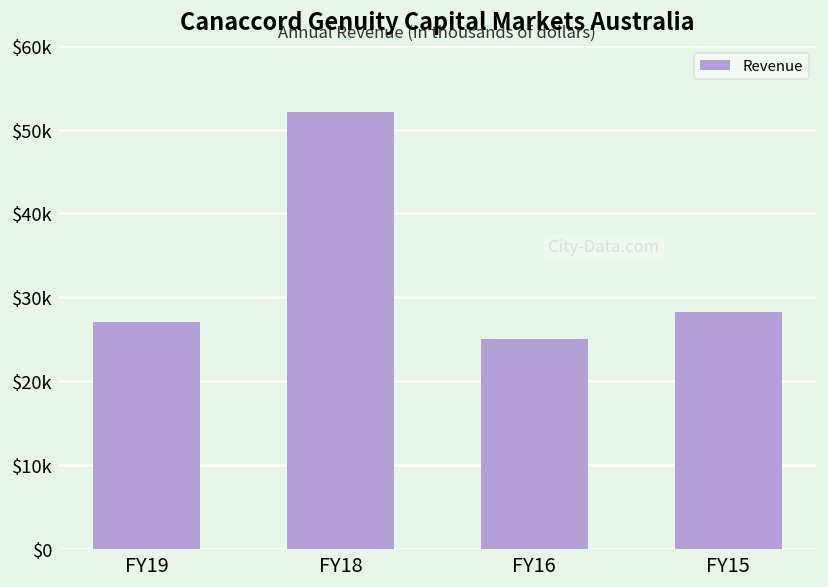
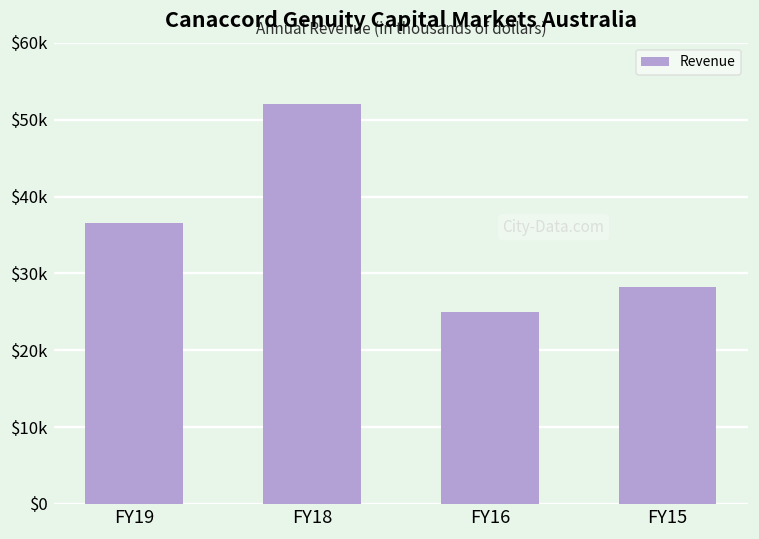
FY19: $27000 -> $36000
